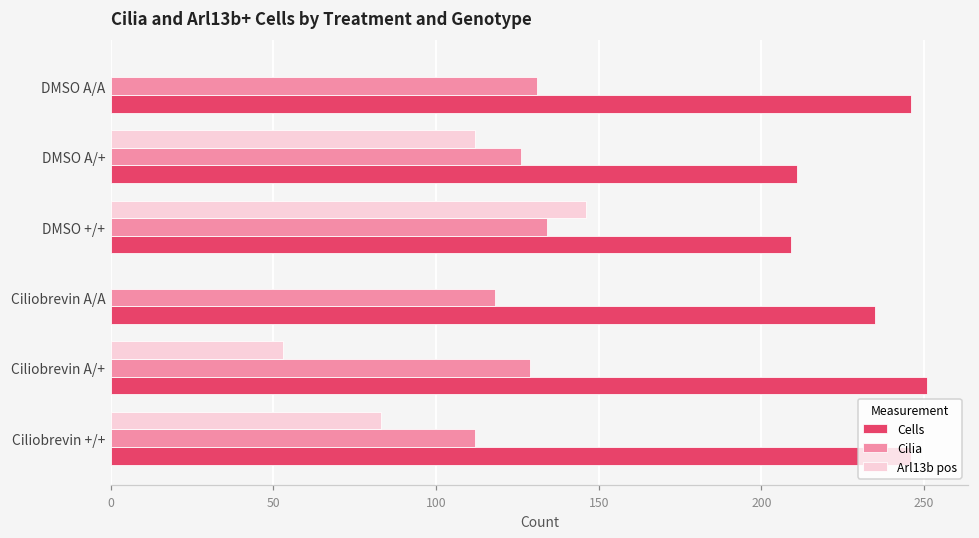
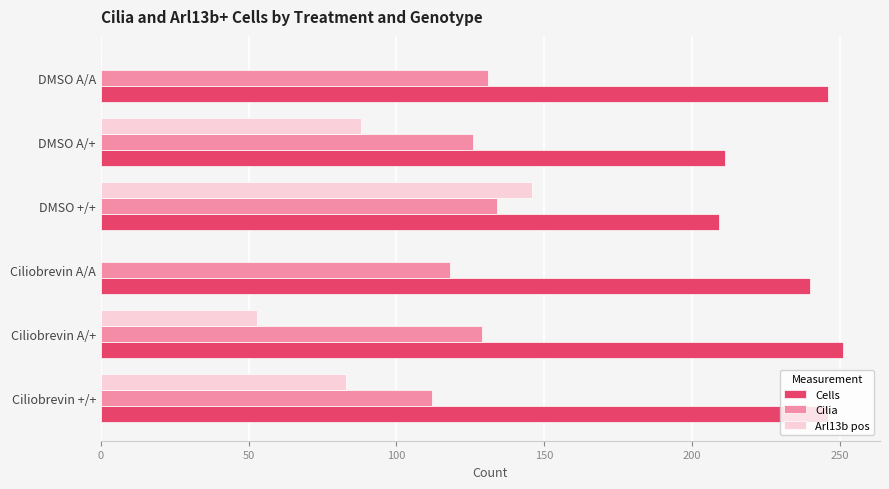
Arl13b pos, DMSO A/+: 112 -> 88
Cells, Ciliobrevin A/A: 235 -> 240
